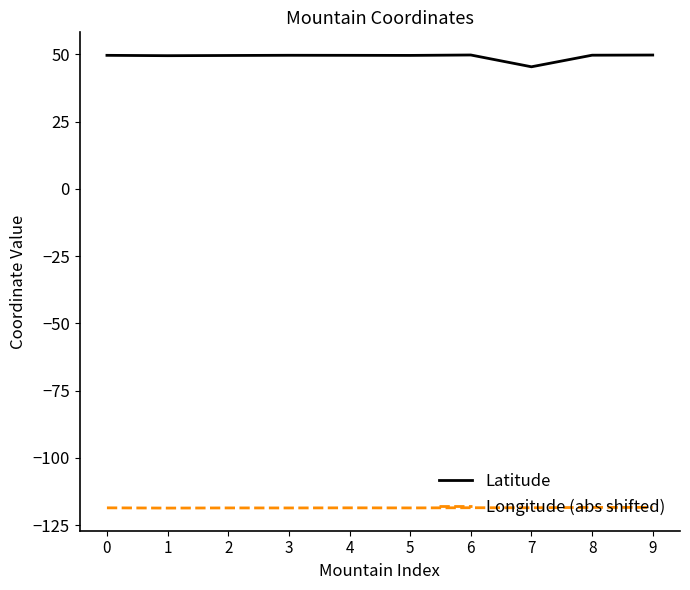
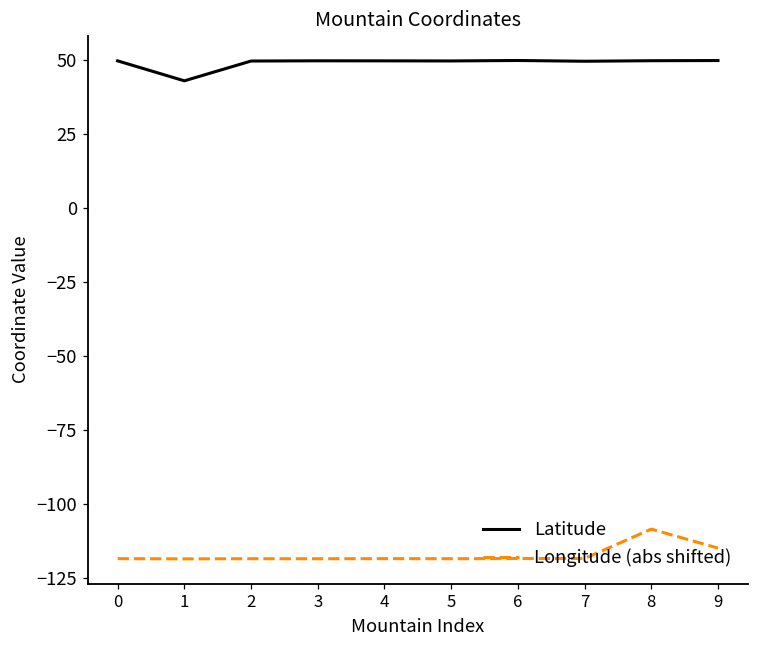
Latitude, 1: 50 -> 43
Latitude, 7: 45 -> 50
Longitude (abs shifted), 8: -118 -> -109
Longitude (abs shifted), 9: -118 -> -115
